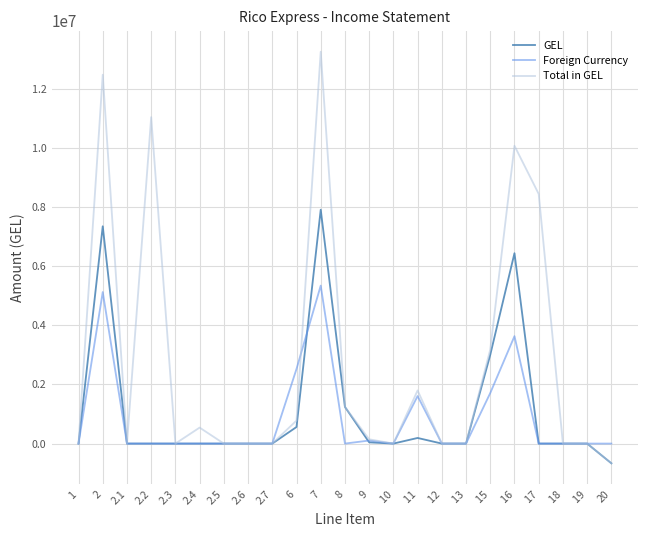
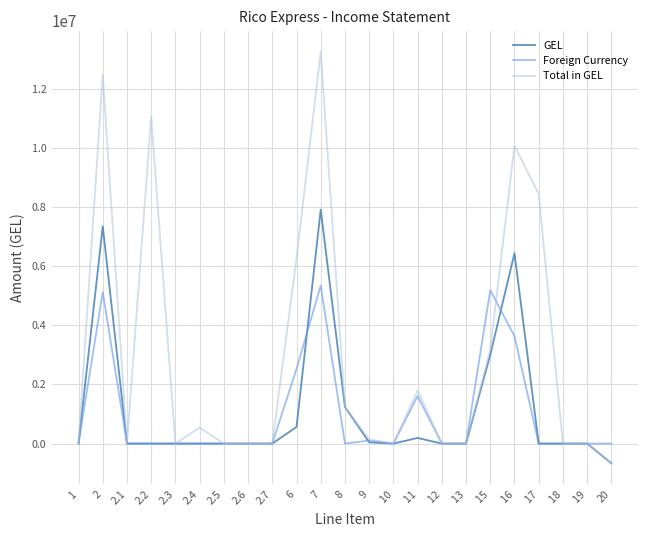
Total in GEL, 6: 800000 -> 6300000
Foreign Currency, 15: 1700000 -> 5200000
